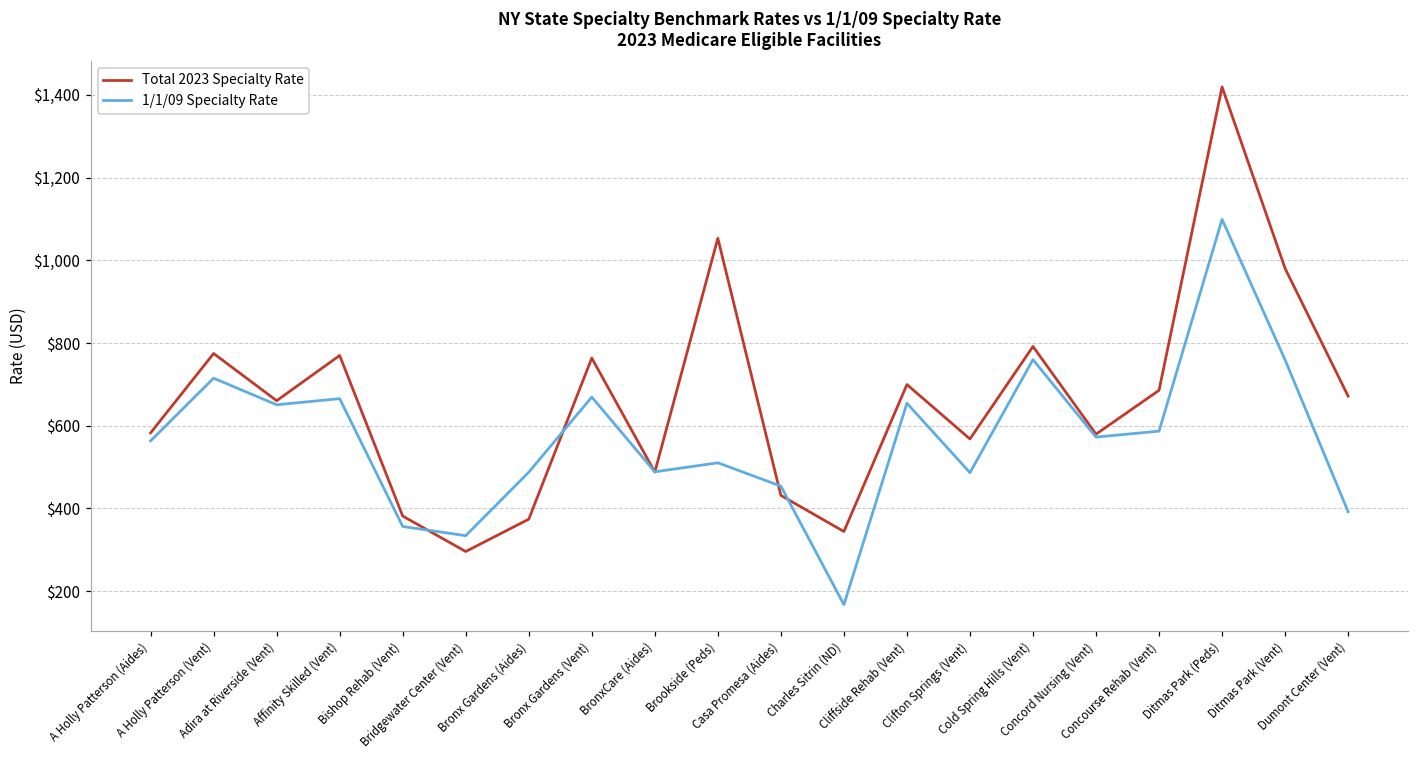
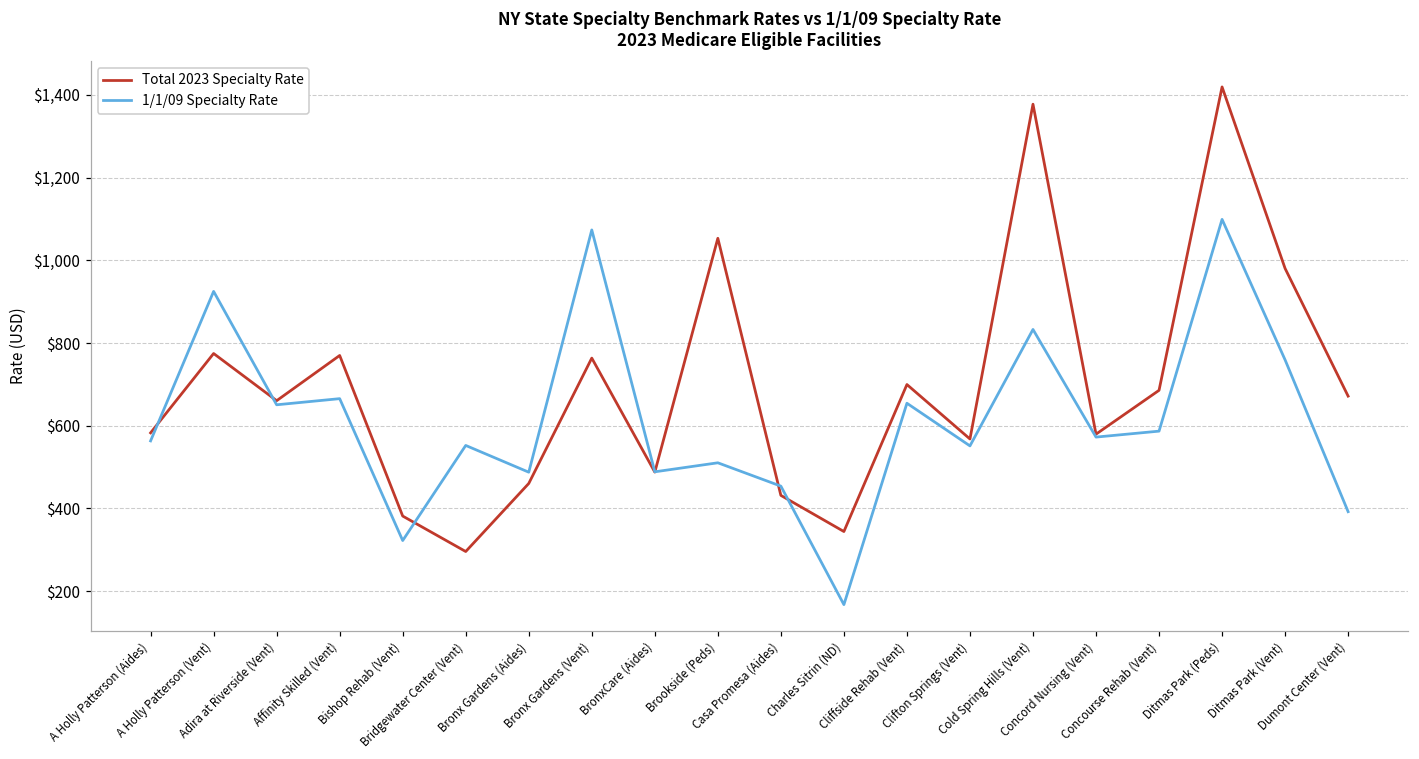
1/1/09 Specialty Rate, A Holly Patterson (Vent): $720 -> $920
1/1/09 Specialty Rate, Bishop Rehab (Vent): $360 -> $320
1/1/09 Specialty Rate, Bridgewater Center (Vent): $330 -> $550
Total 2023 Specialty Rate, Bronx Gardens (Aides): $370 -> $460
1/1/09 Specialty Rate, Bronx Gardens (Vent): $670 -> $1,070
1/1/09 Specialty Rate, Clifton Springs (Vent): $490 -> $550
Total 2023 Specialty Rate, Cold Spring Hills (Vent): $790 -> $1,380
1/1/09 Specialty Rate, Cold Spring Hills (Vent): $760 -> $830
